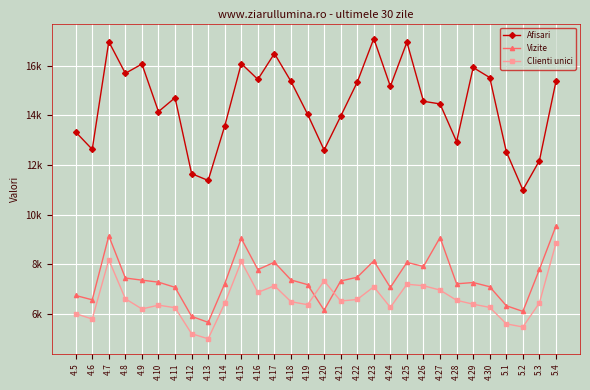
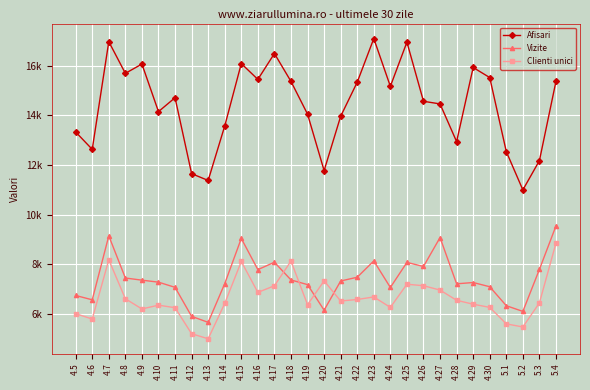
Clienti unici, 4.18: 6500 -> 8100
Afisari, 4.20: 12600 -> 11800
Clienti unici, 4.23: 7100 -> 6700
